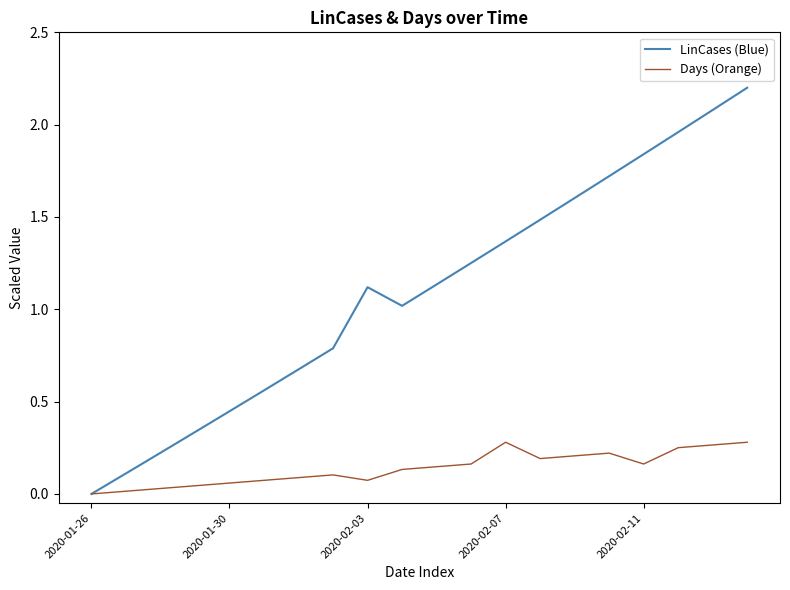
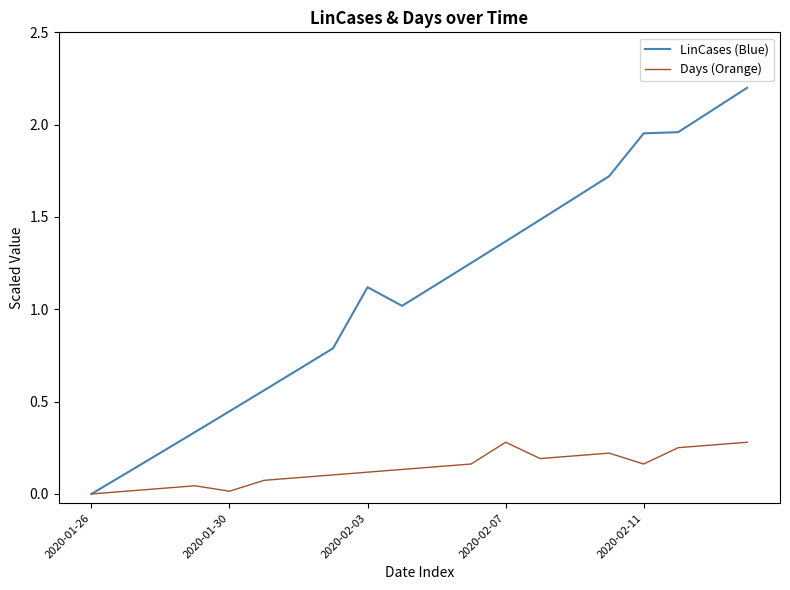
Days (Orange), 2020-01-30: 0.06 -> 0.01
Days (Orange), 2020-02-03: 0.07 -> 0.12
LinCases (Blue), 2020-02-11: 1.84 -> 1.95
